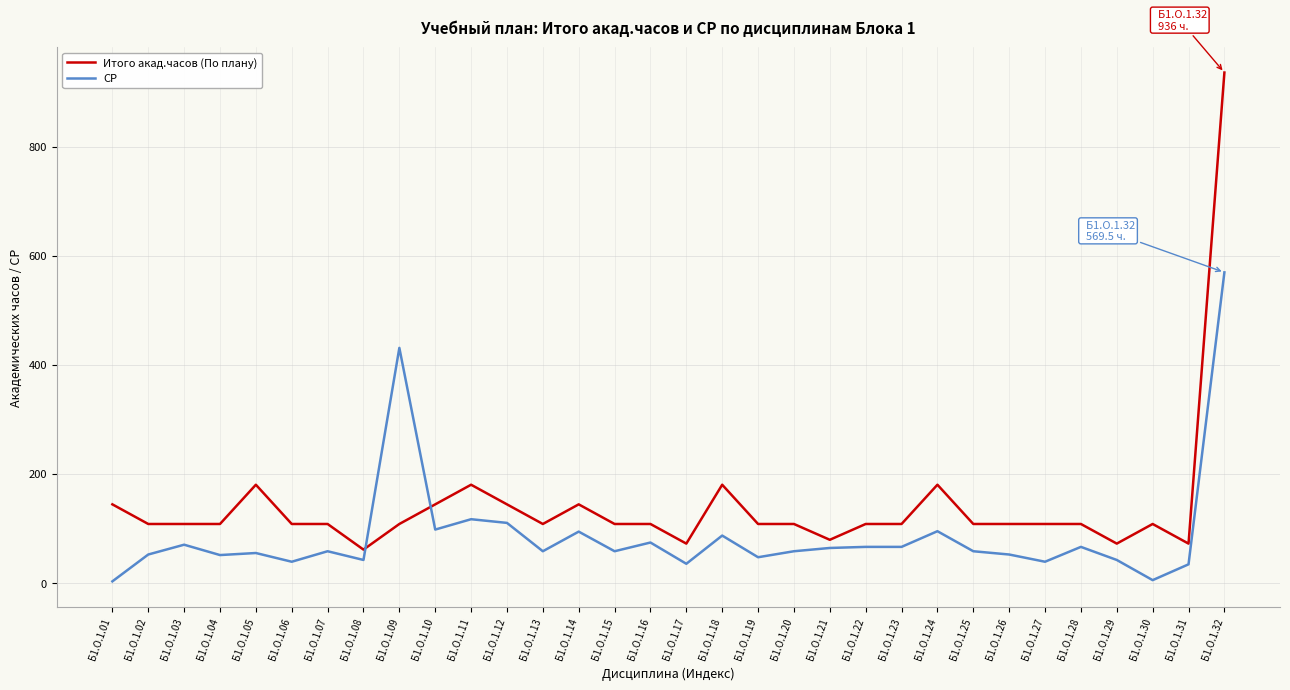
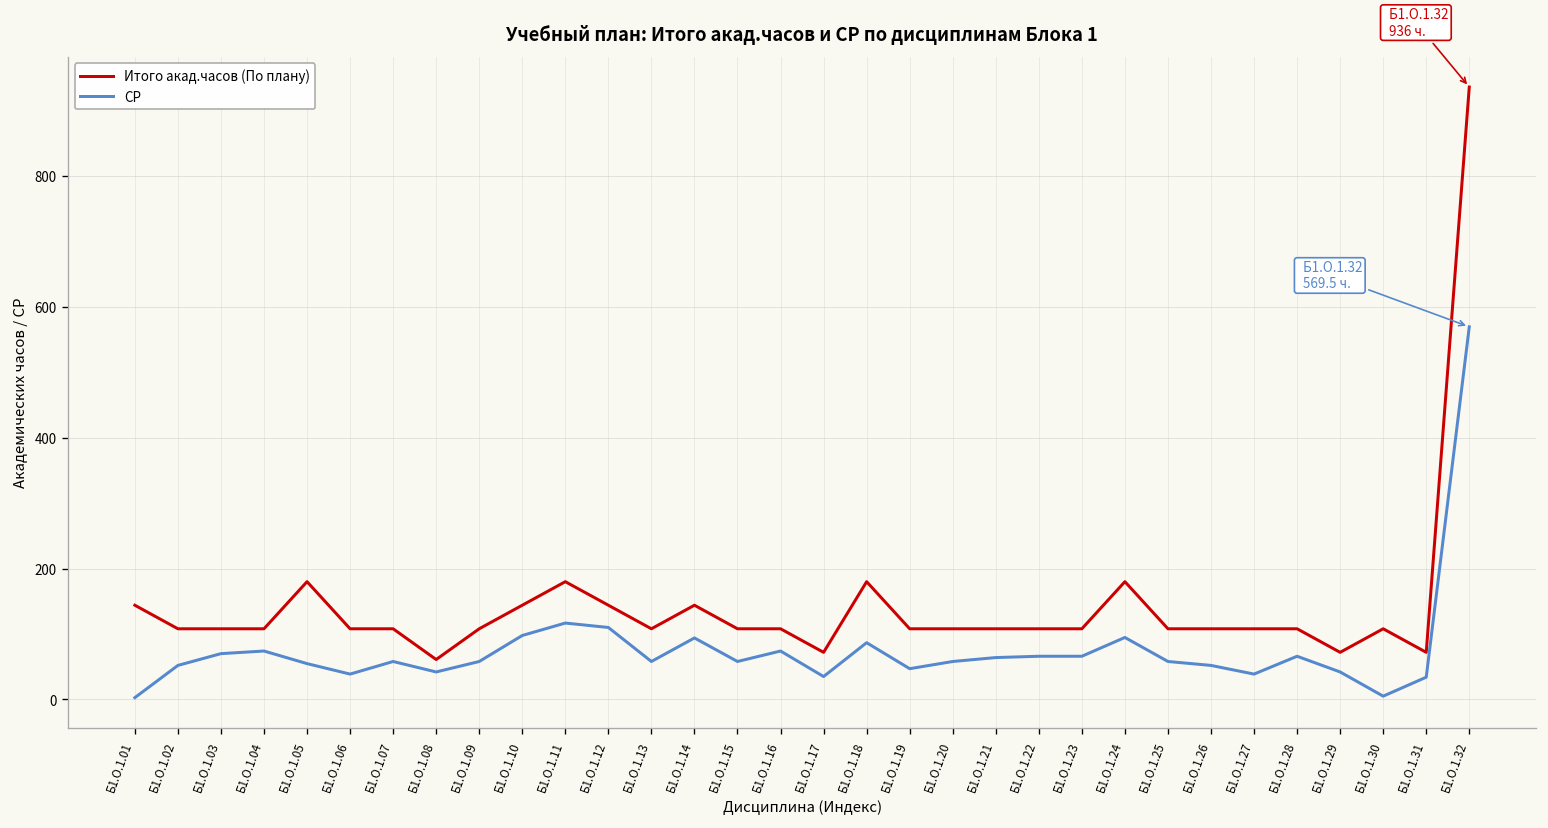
СР, Б1.О.1.04: 50 -> 70
СР, Б1.О.1.09: 430 -> 60
Итого акад.часов (По плану), Б1.О.1.21: 80 -> 110
